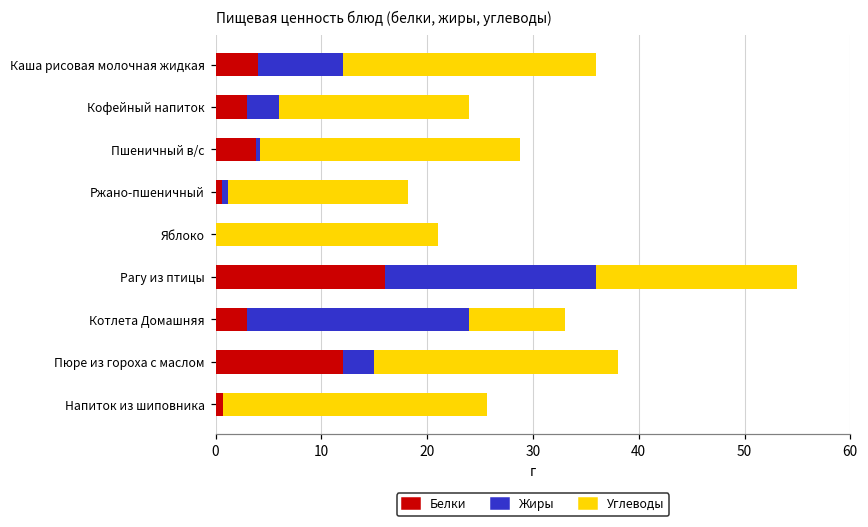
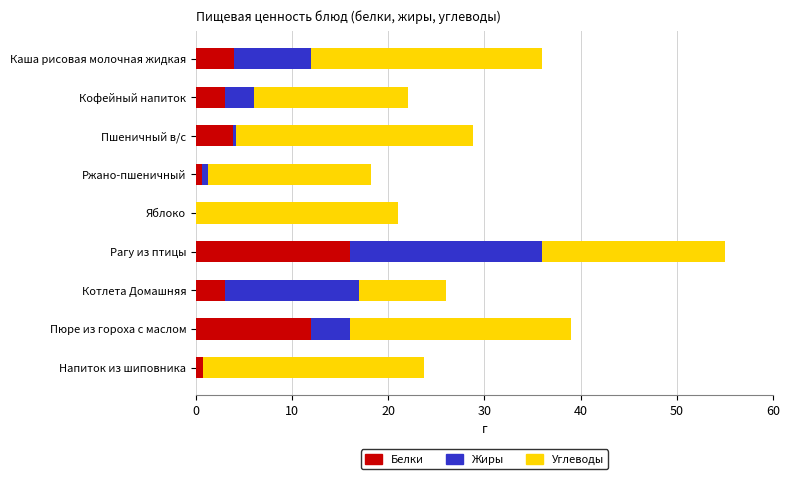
Углеводы, Кофейный напиток: 18 -> 16
Жиры, Котлета Домашняя: 21 -> 14
Жиры, Пюре из гороха с маслом: 3 -> 4
Углеводы, Напиток из шиповника: 25 -> 23
